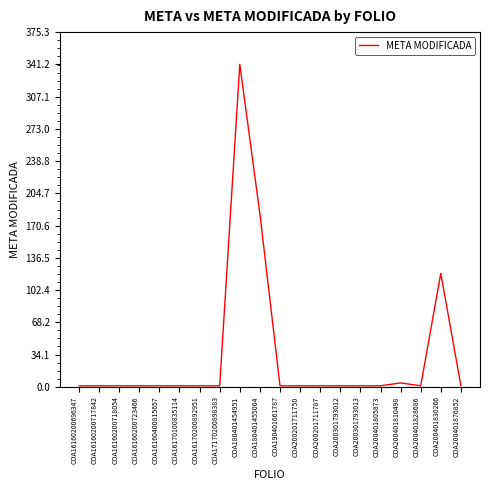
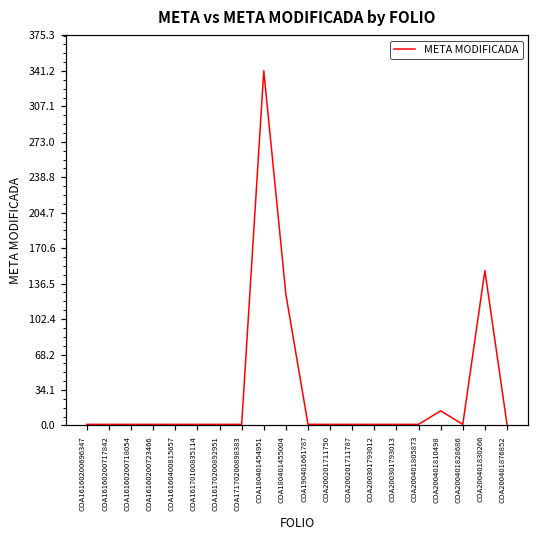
COA180401455004: 180 -> 130
COA200401810498: 0 -> 10
COA200401830266: 120 -> 150
